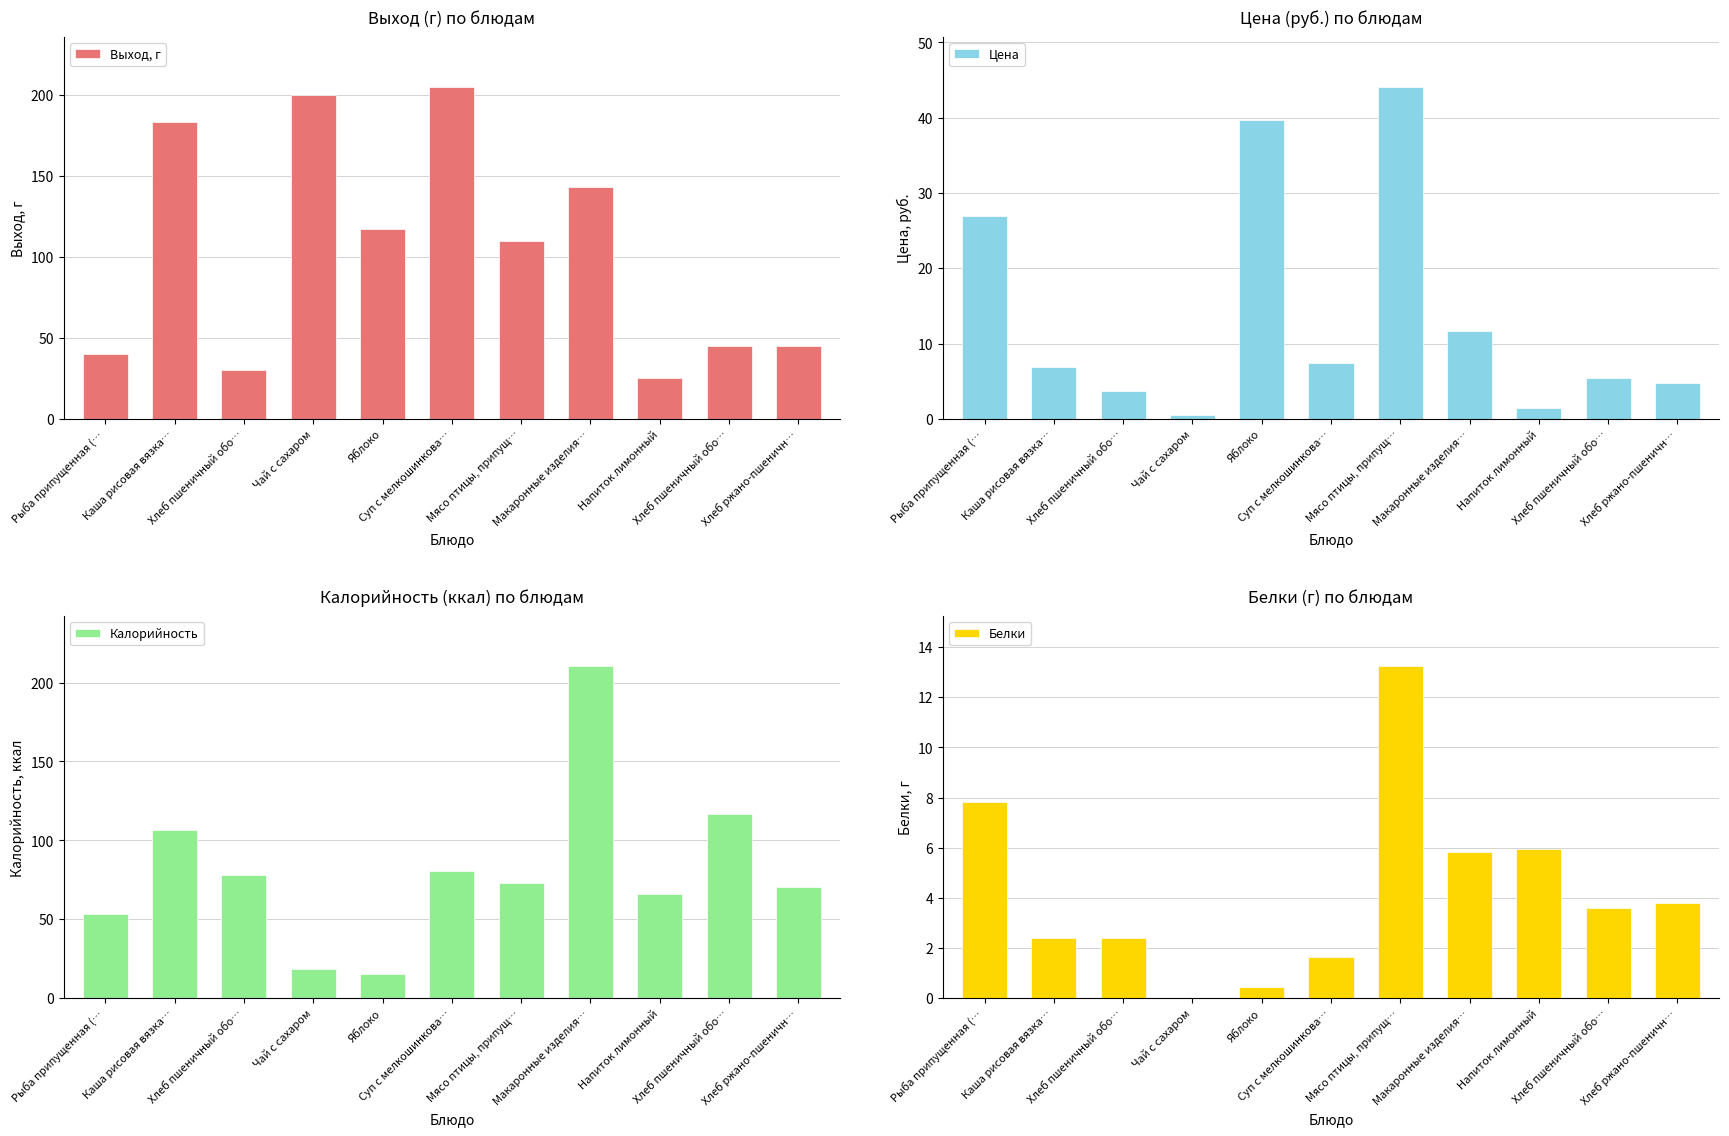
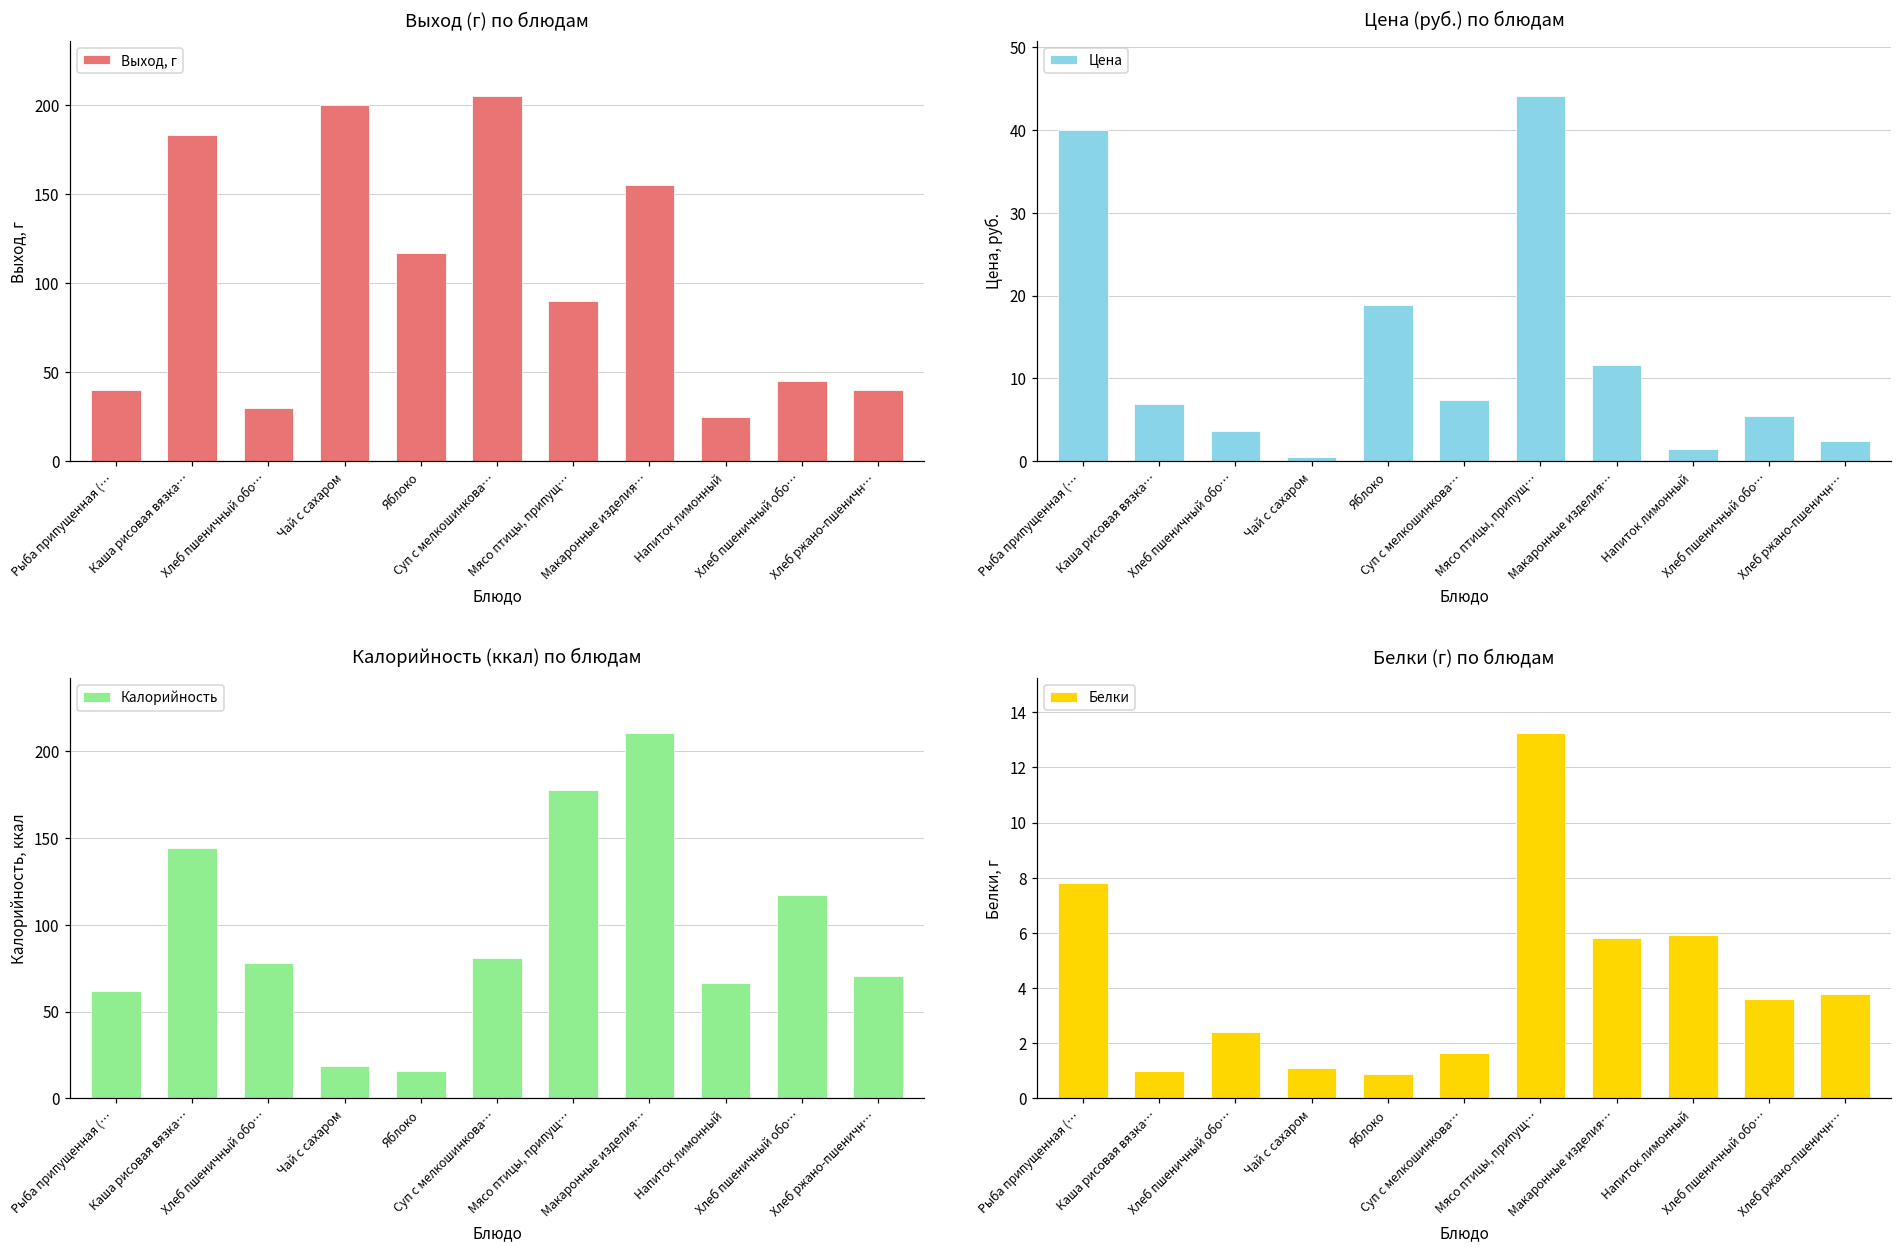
Выход (г) по блюдам, Мясо птицы, припущ…: 110 -> 90
Выход (г) по блюдам, Макаронные изделия…: 143 -> 155
Выход (г) по блюдам, Хлеб ржано-пшеничн…: 45 -> 40
Цена (руб.) по блюдам, Рыба припущенная (…: 27 -> 40
Цена (руб.) по блюдам, Яблоко: 40 -> 19
Цена (руб.) по блюдам, Хлеб ржано-пшеничн…: 5 -> 2
Калорийность (ккал) по блюдам, Рыба припущенная (…: 53 -> 62
Калорийность (ккал) по блюдам, Каша рисовая вязка…: 106 -> 144
Калорийность (ккал) по блюдам, Мясо птицы, припущ…: 73 -> 178
Белки (г) по блюдам, Каша рисовая вязка…: 2.4 -> 1.0
Белки (г) по блюдам, Чай с сахаром: 0.0 -> 1.1
Белки (г) по блюдам, Яблоко: 0.4 -> 0.9
